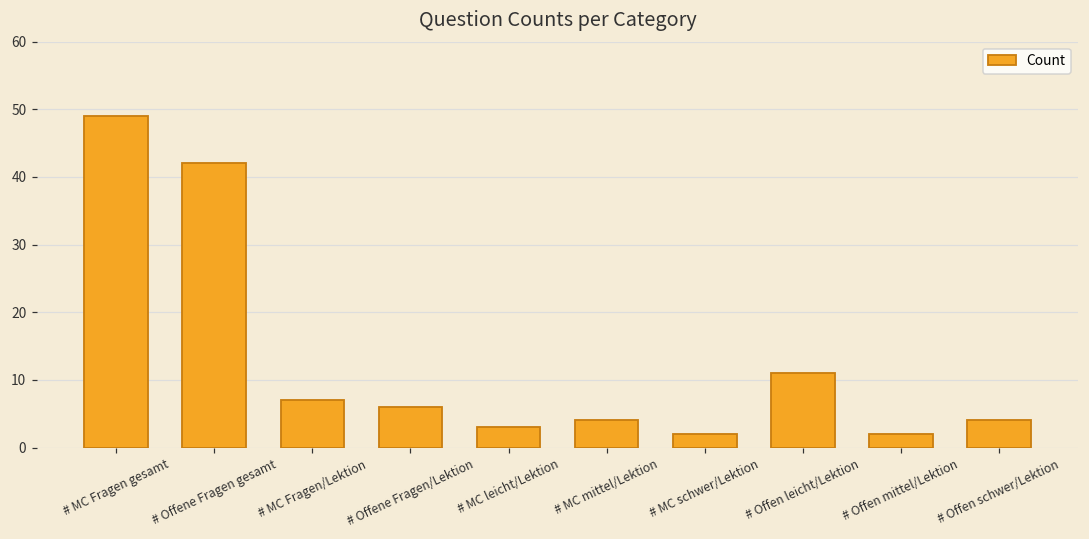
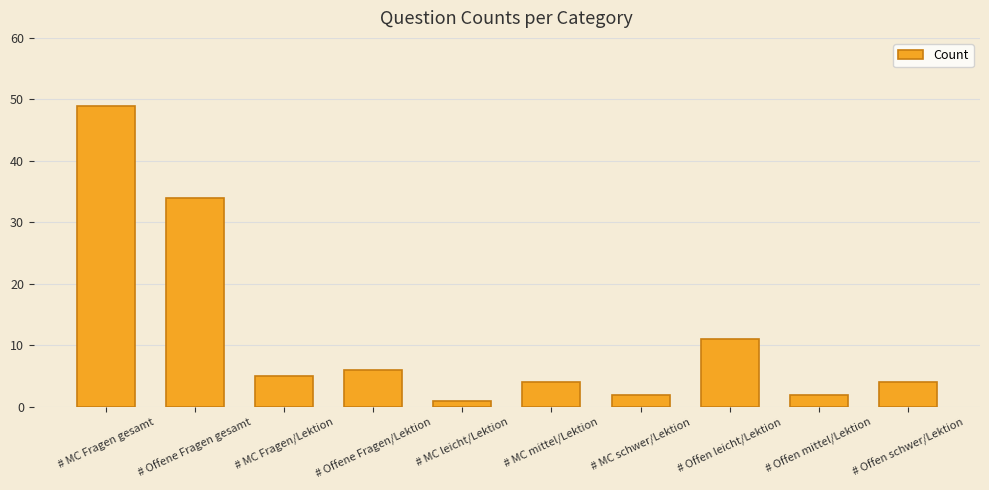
# Offene Fragen gesamt: 42 -> 34
# MC Fragen/Lektion: 7 -> 5
# MC leicht/Lektion: 3 -> 1
